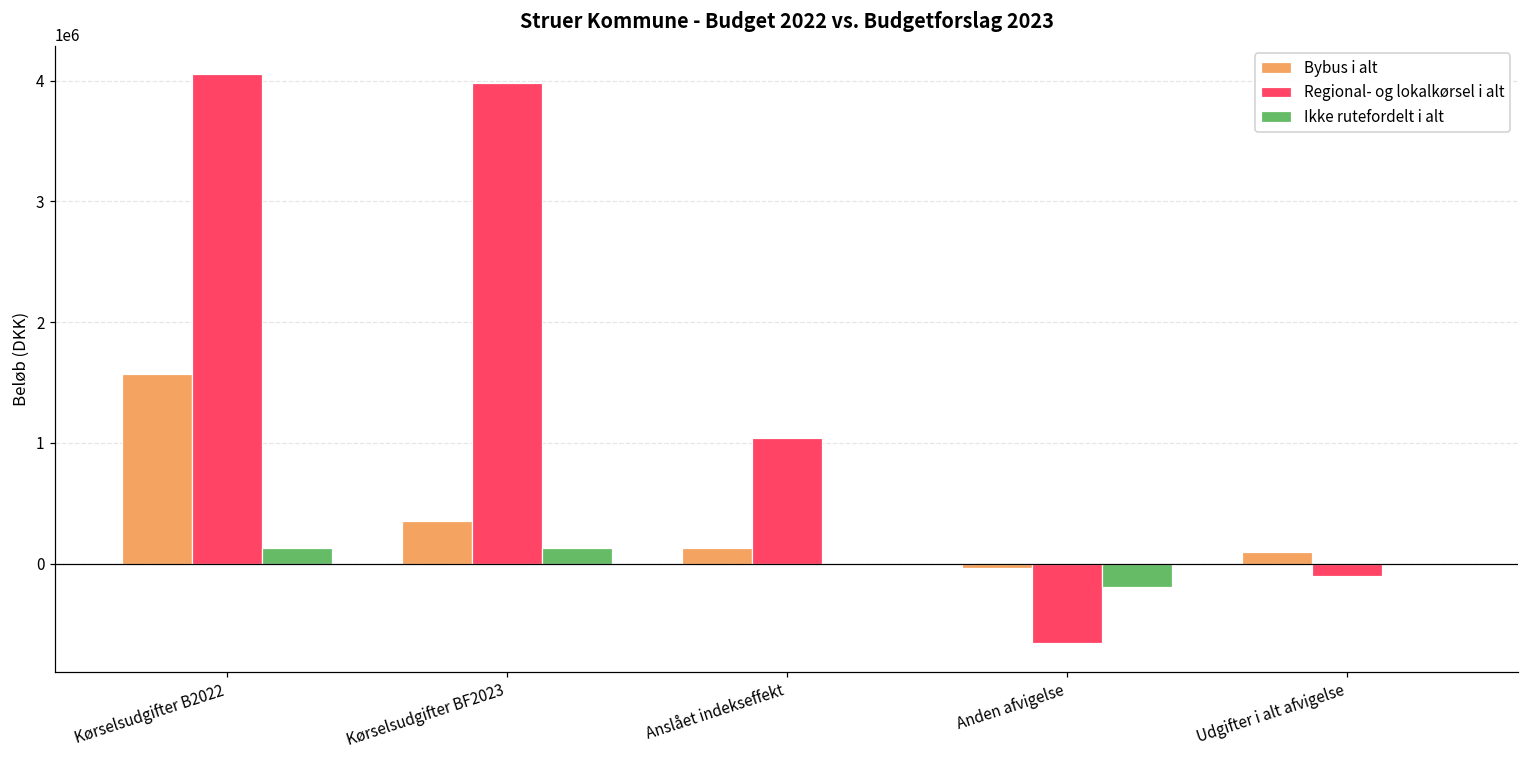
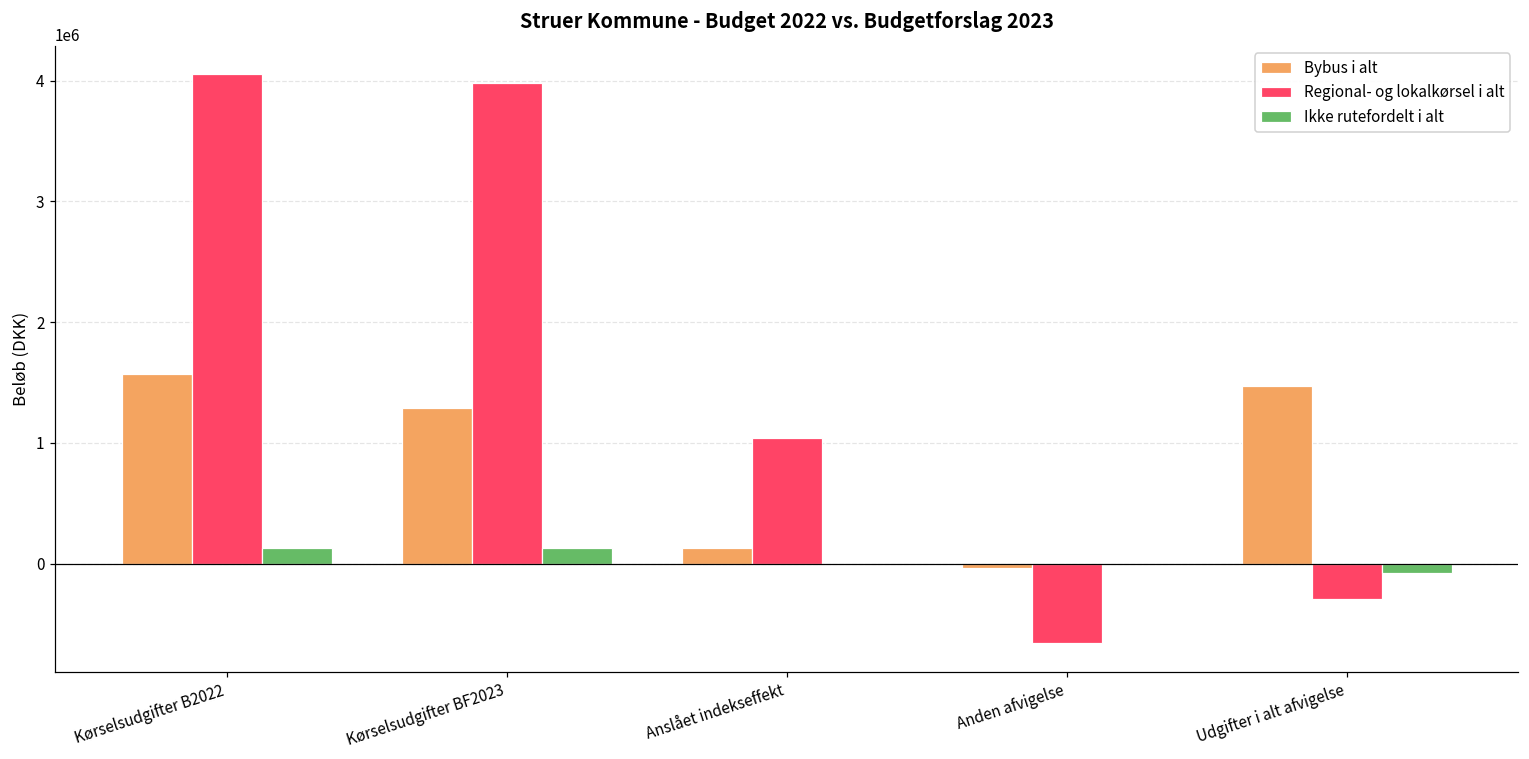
Bybus i alt, Kørselsudgifter BF2023: 360000 -> 1290000
Ikke rutefordelt i alt, Anden afvigelse: -200000 -> -10000
Bybus i alt, Udgifter i alt afvigelse: 90000 -> 1470000
Regional- og lokalkørsel i alt, Udgifter i alt afvigelse: -100000 -> -290000
Ikke rutefordelt i alt, Udgifter i alt afvigelse: -10000 -> -80000
